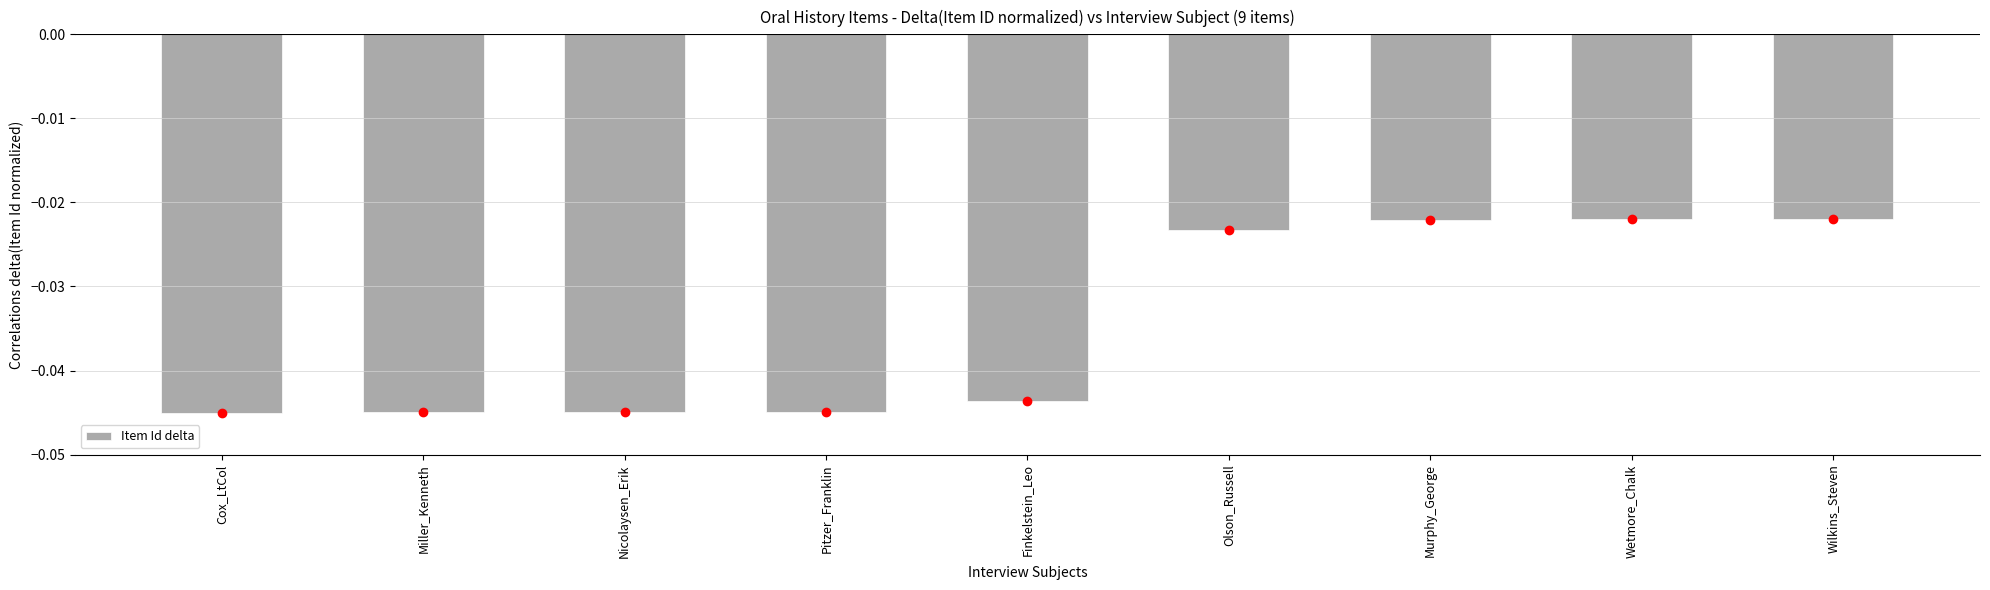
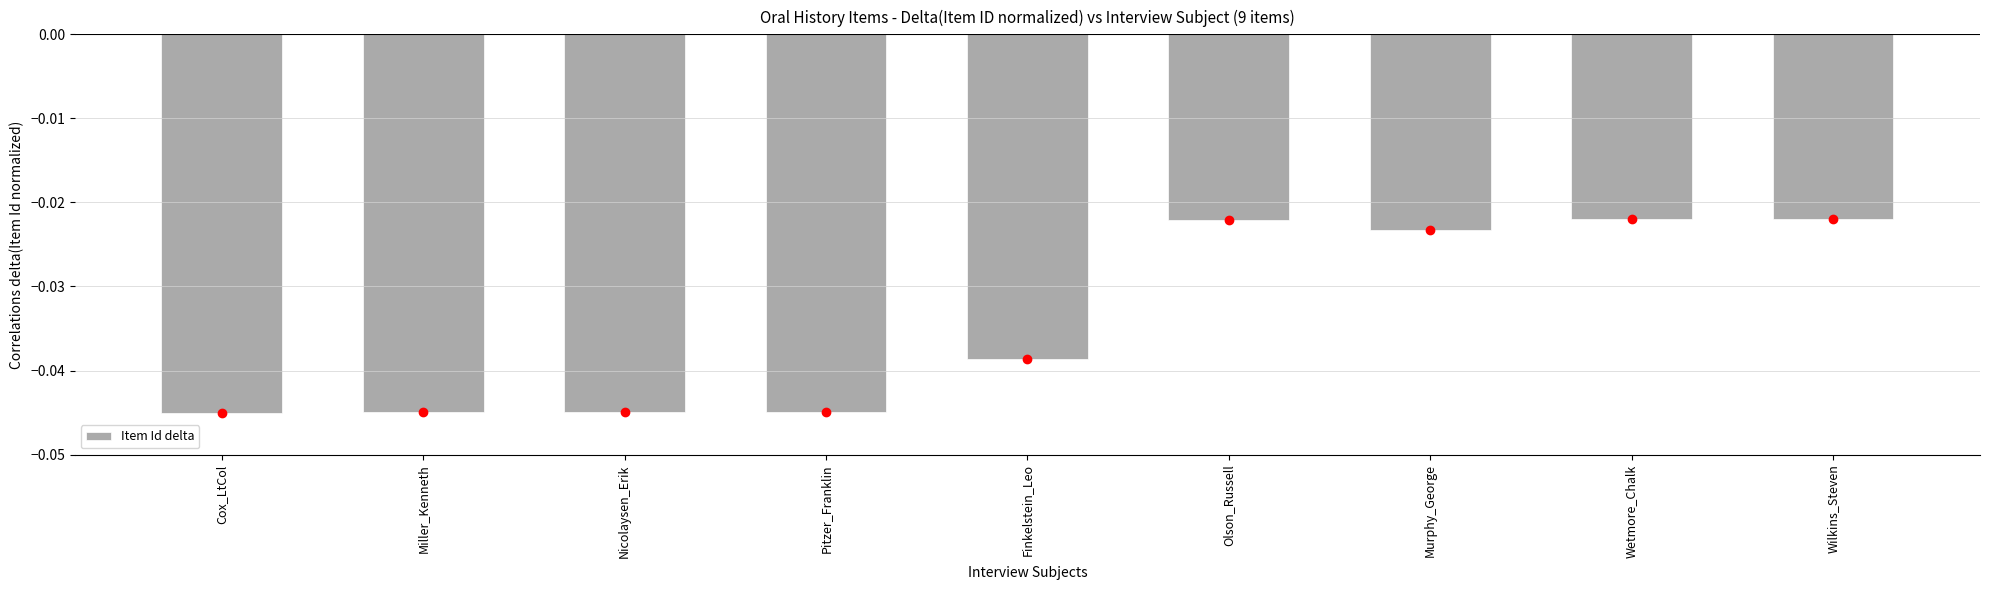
Item Id delta, Finkelstein_Leo: -0.044 -> -0.039
Item Id delta, Olson_Russell: -0.023 -> -0.022
Item Id delta, Murphy_George: -0.022 -> -0.023
